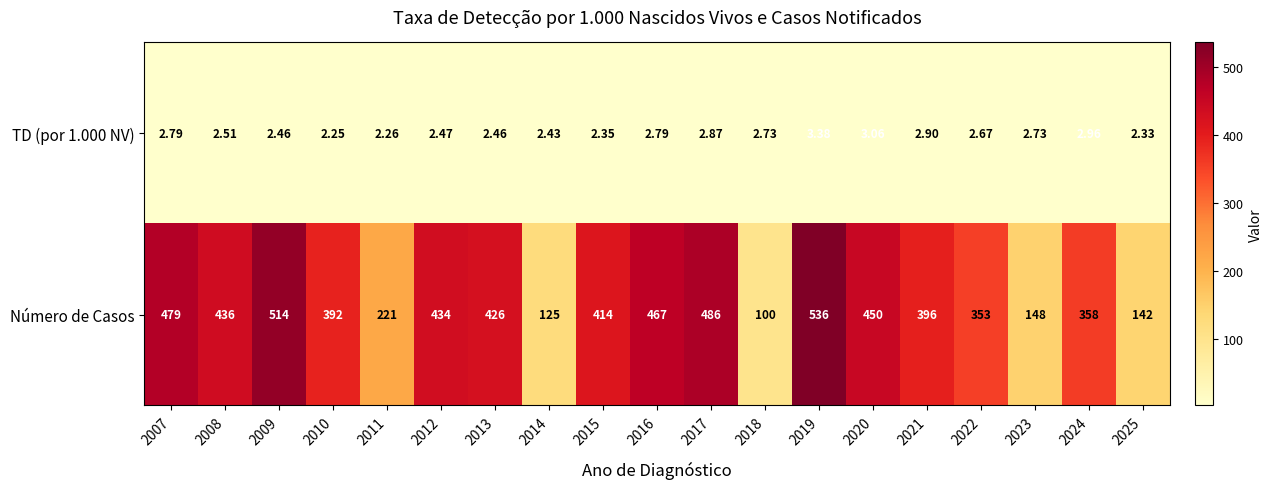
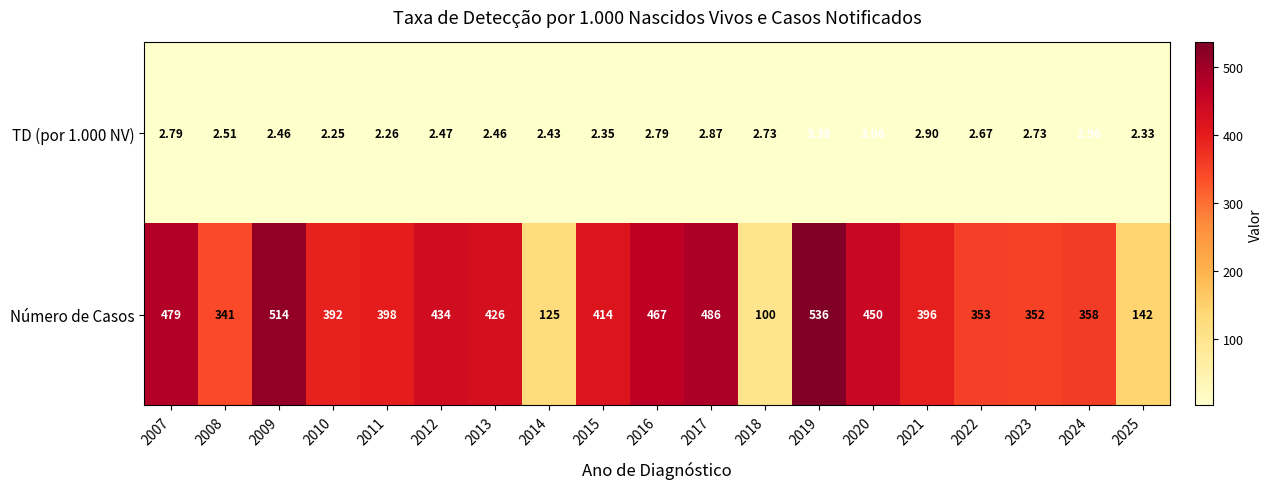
Número de Casos, 2008: 436 -> 341
Número de Casos, 2011: 221 -> 398
Número de Casos, 2023: 148 -> 352
